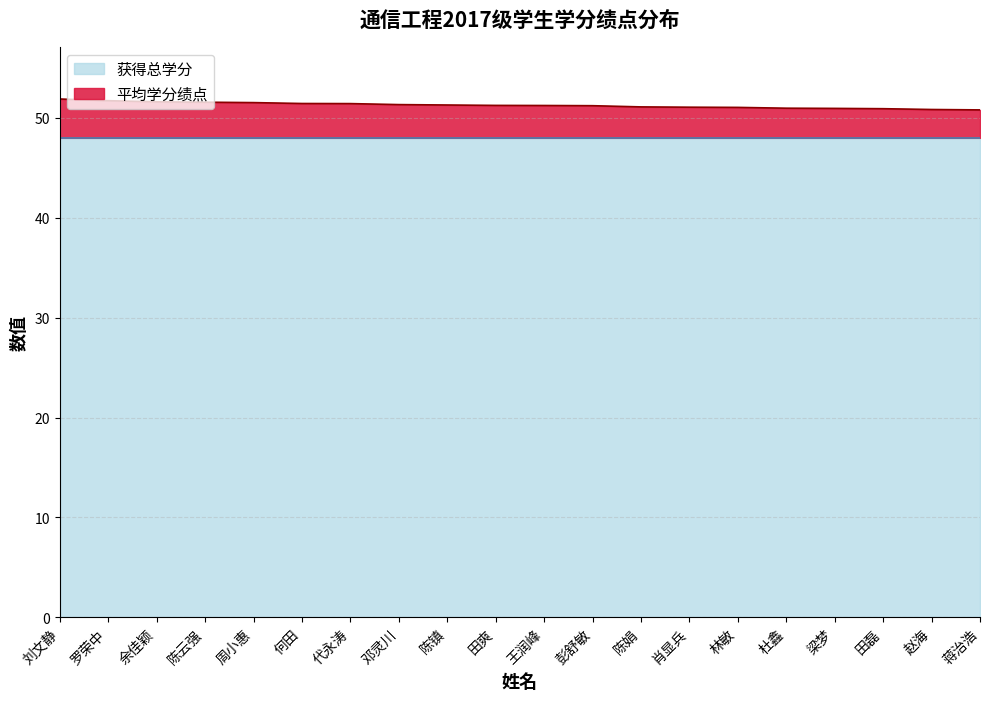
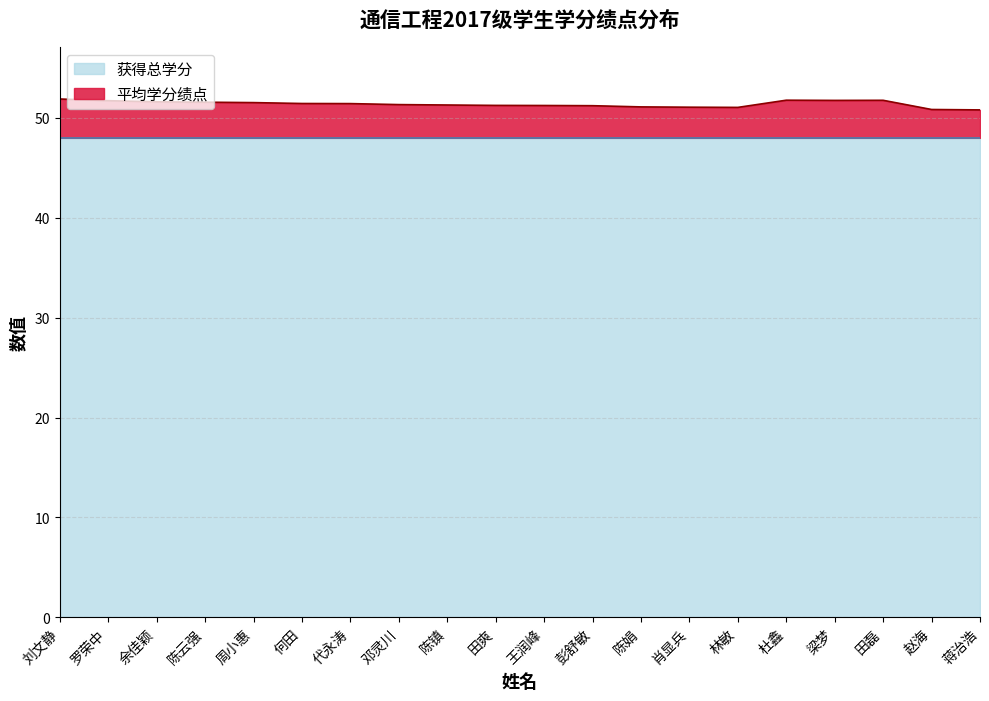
平均学分绩点, 杜鑫: 51 -> 52
平均学分绩点, 梁梦: 51 -> 52
平均学分绩点, 田磊: 51 -> 52
